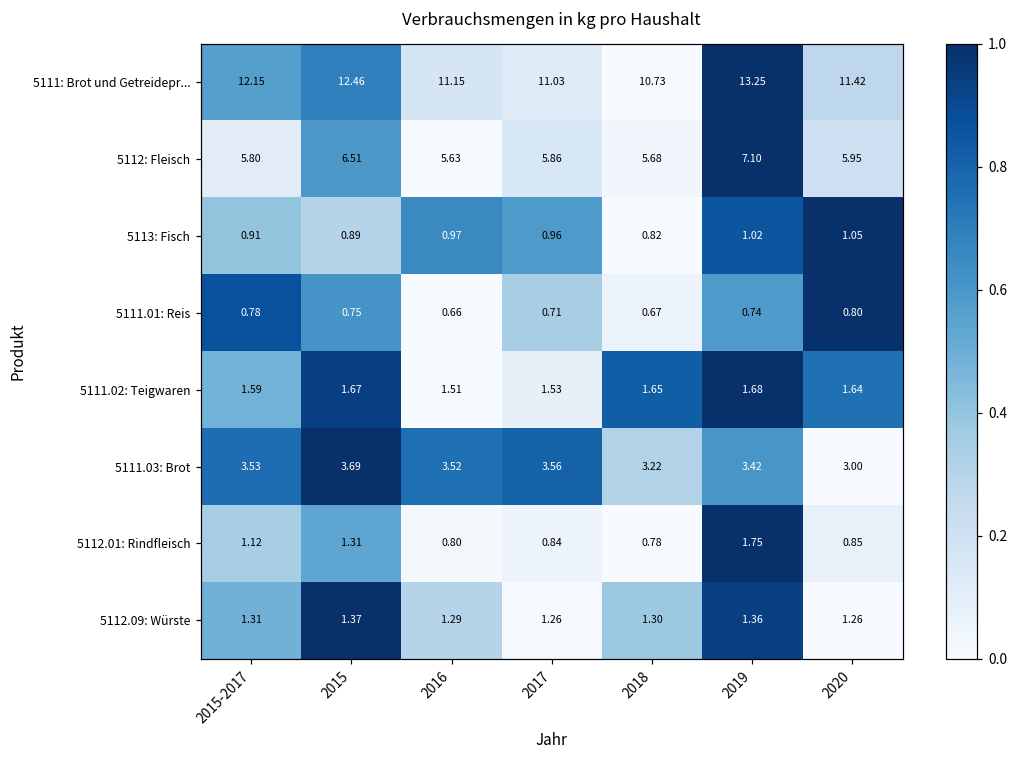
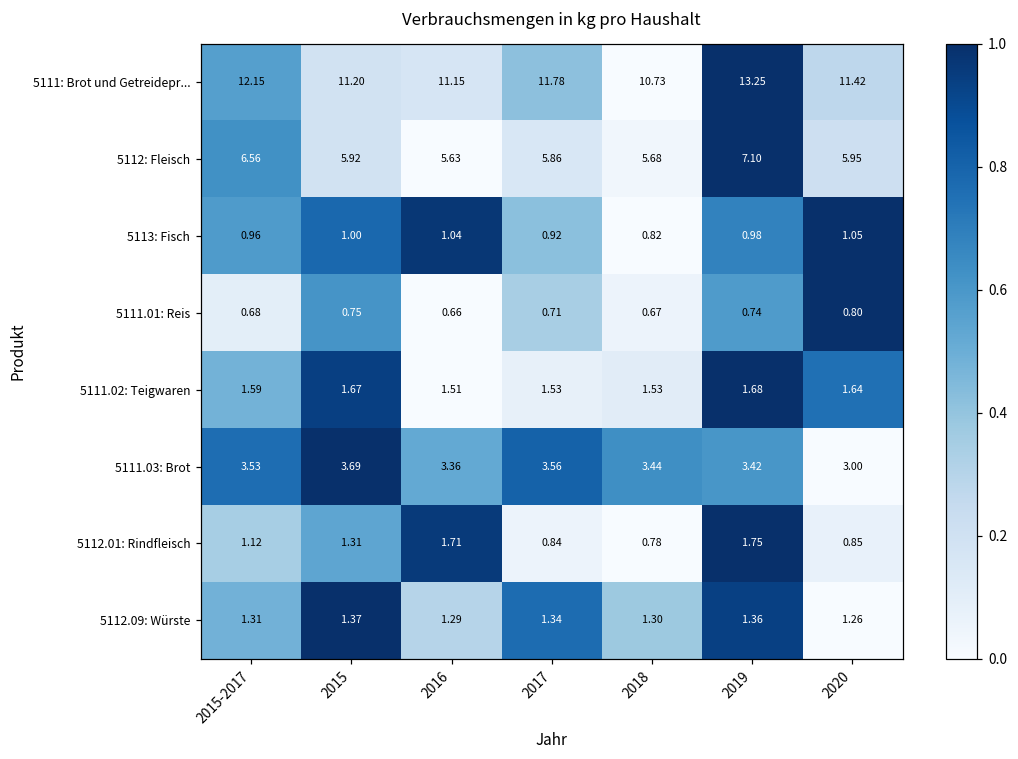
5111: Brot und Getreidepr..., 2015: 12.46 -> 11.20
5111: Brot und Getreidepr..., 2017: 11.03 -> 11.78
5112: Fleisch, 2015-2017: 5.80 -> 6.56
5112: Fleisch, 2015: 6.51 -> 5.92
5113: Fisch, 2015-2017: 0.91 -> 0.96
5113: Fisch, 2015: 0.89 -> 1.00
5113: Fisch, 2016: 0.97 -> 1.04
5113: Fisch, 2017: 0.96 -> 0.92
5113: Fisch, 2019: 1.02 -> 0.98
5111.01: Reis, 2015-2017: 0.78 -> 0.68
5111.02: Teigwaren, 2018: 1.65 -> 1.53
5111.03: Brot, 2016: 3.52 -> 3.36
5111.03: Brot, 2018: 3.22 -> 3.44
5112.01: Rindfleisch, 2016: 0.80 -> 1.71
5112.09: Würste, 2017: 1.26 -> 1.34
